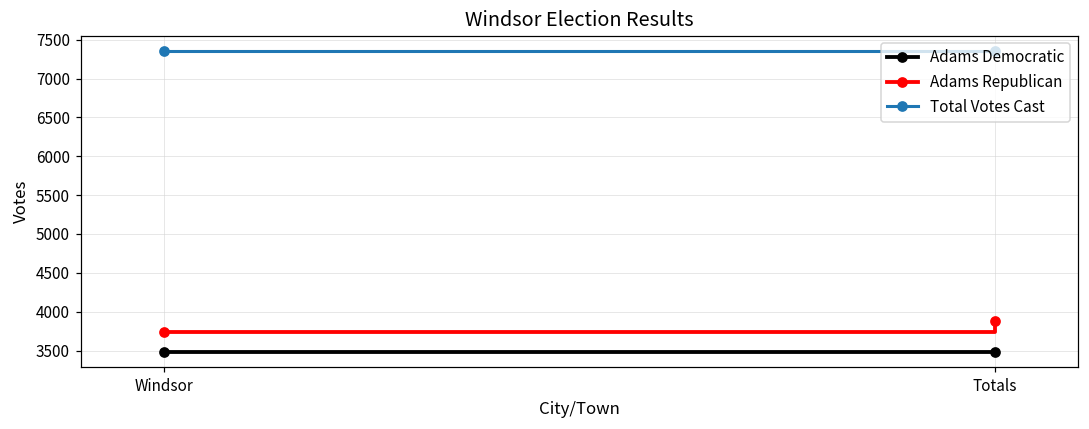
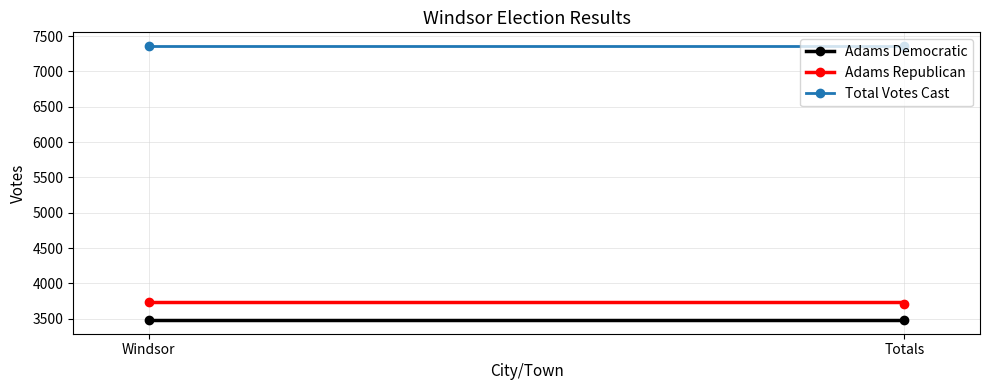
Adams Republican, Totals: 3900 -> 3700
